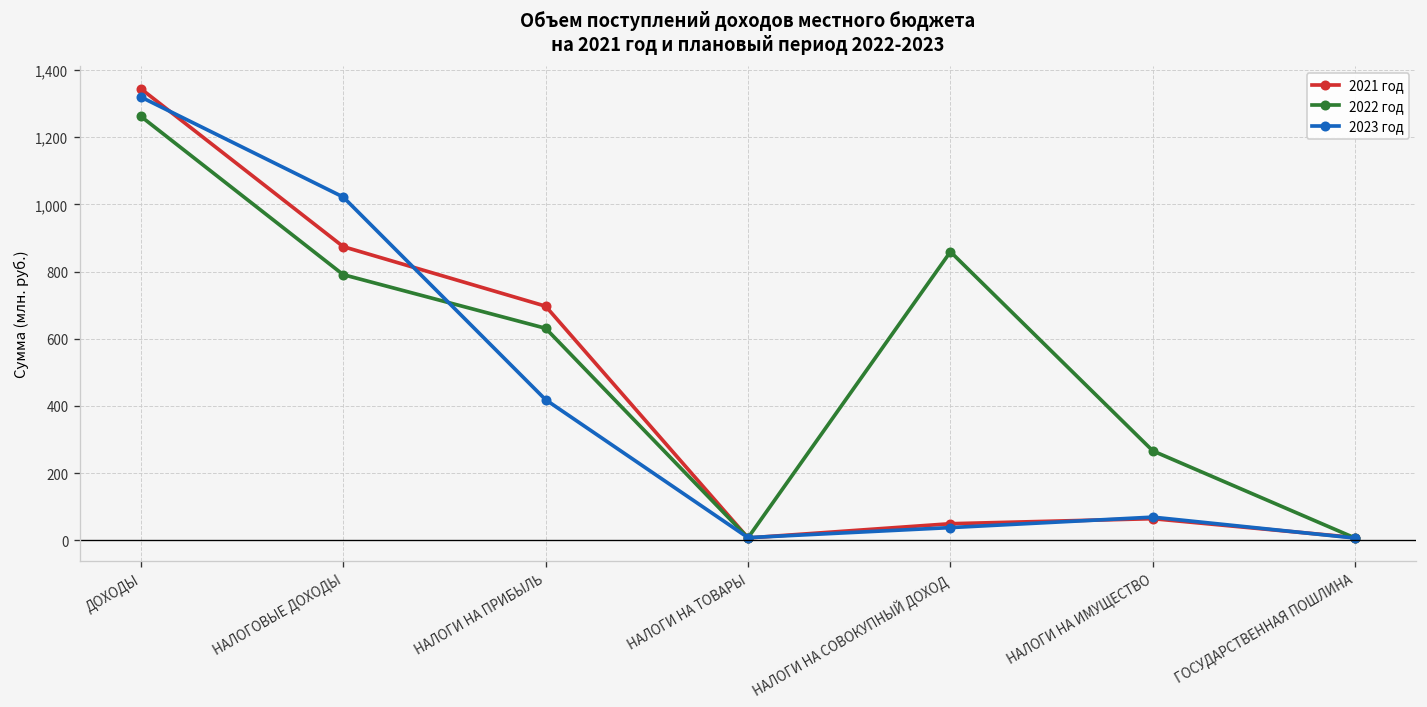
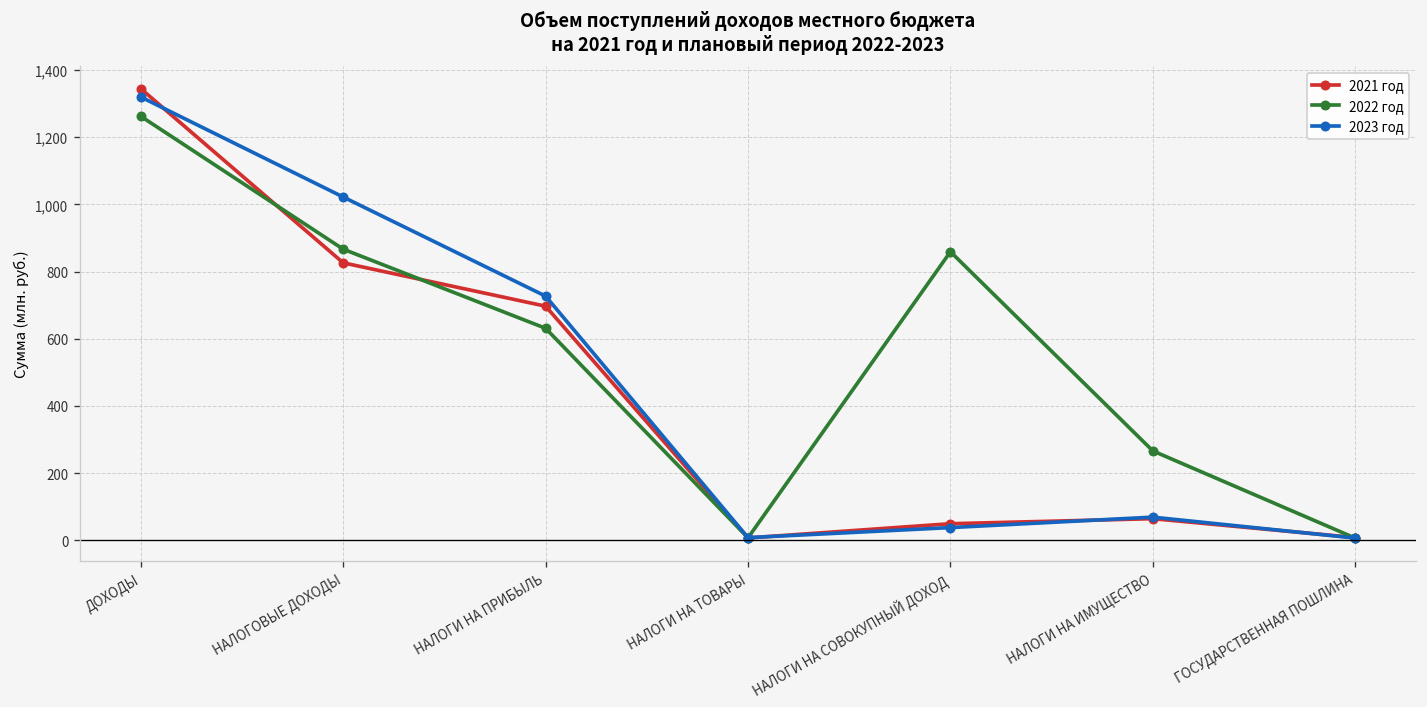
2021 год, НАЛОГОВЫЕ ДОХОДЫ: 870 -> 830
2022 год, НАЛОГОВЫЕ ДОХОДЫ: 790 -> 870
2023 год, НАЛОГИ НА ПРИБЫЛЬ: 420 -> 730
